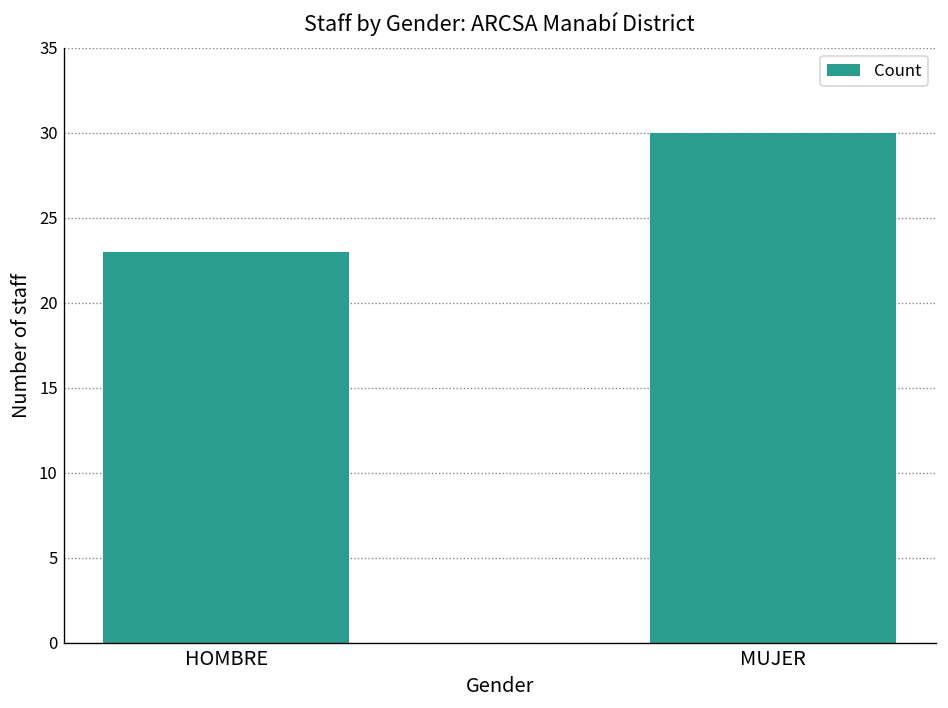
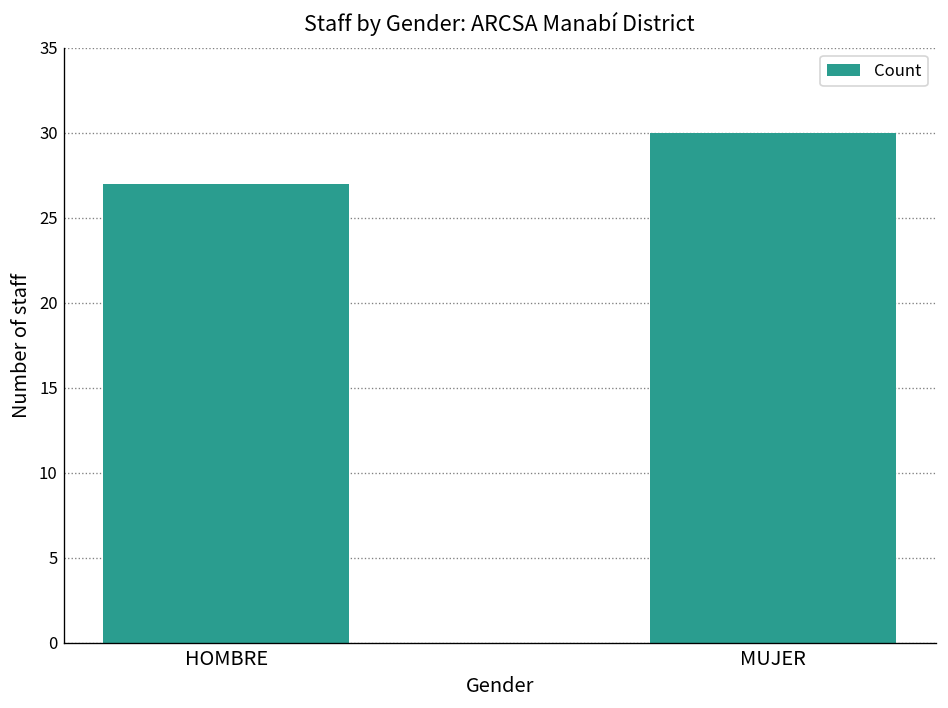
HOMBRE: 23 -> 27
